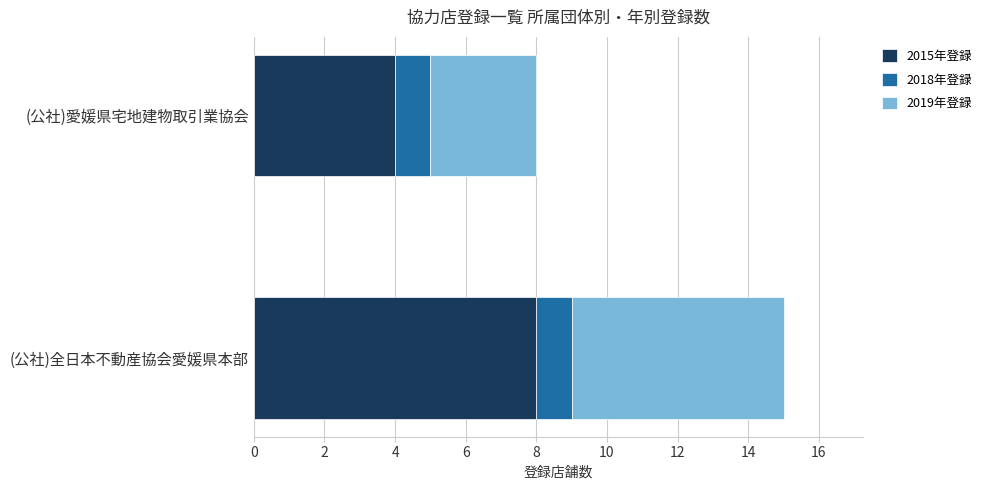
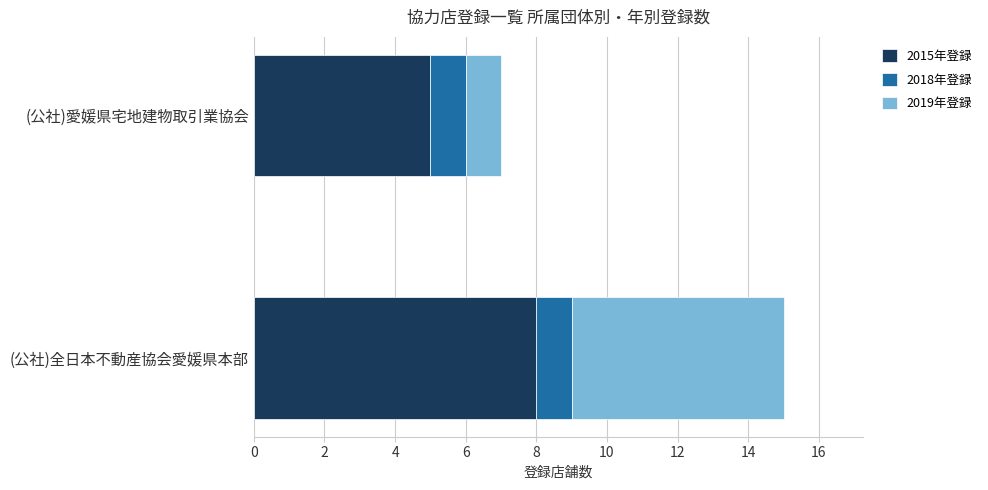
2015年登録, (公社)愛媛県宅地建物取引業協会: 4 -> 5
2019年登録, (公社)愛媛県宅地建物取引業協会: 3 -> 1
